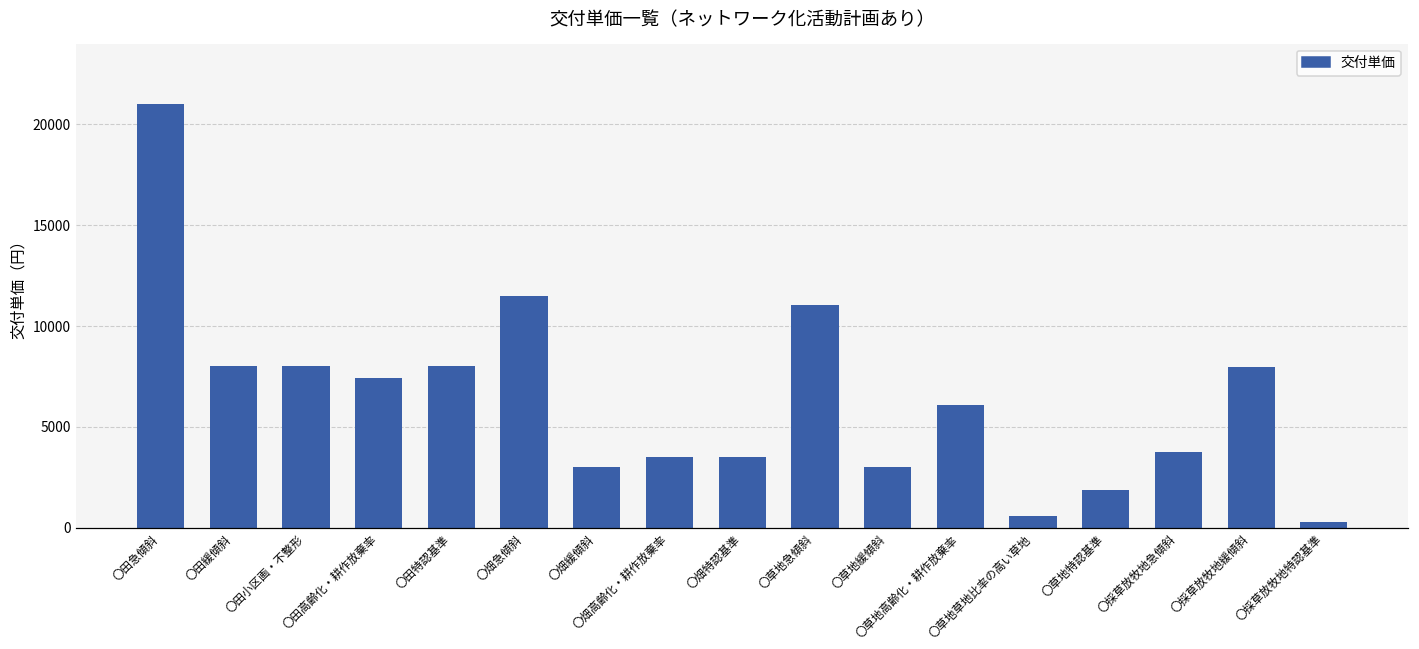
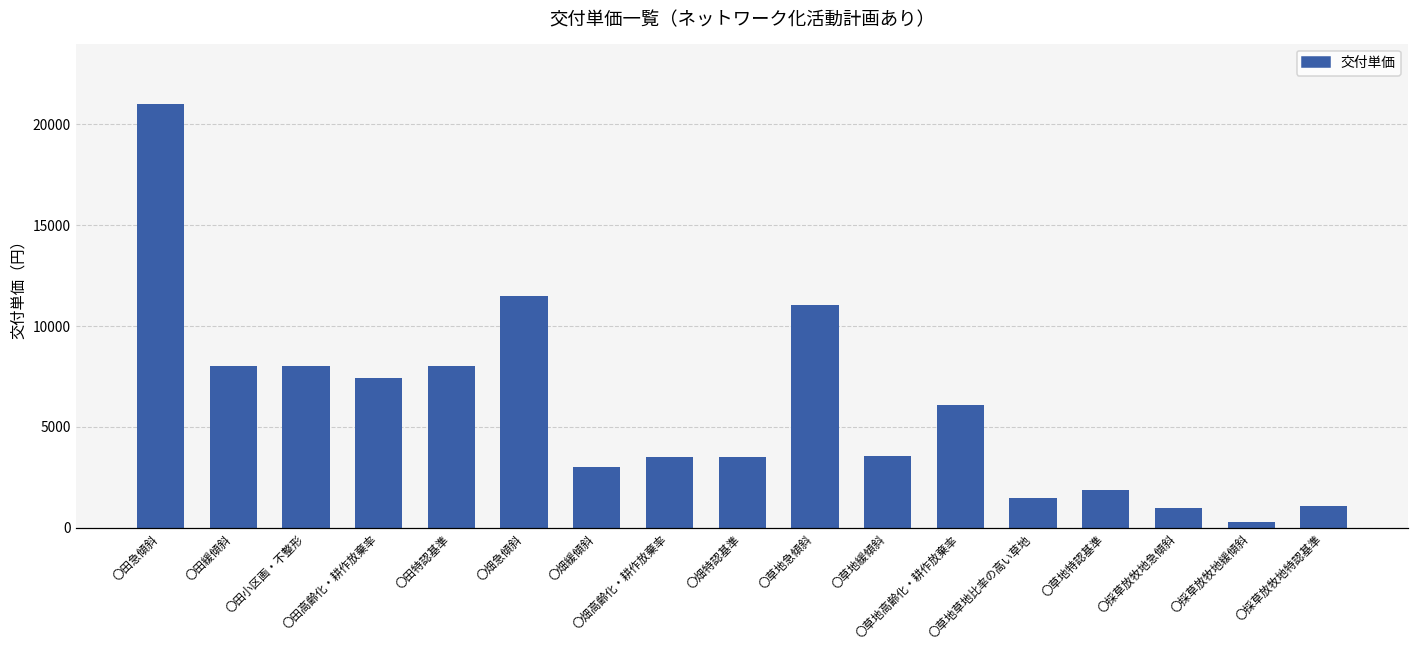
〇草地緩傾斜: 3000 -> 3600
〇草地草地比率の高い草地: 600 -> 1500
〇採草放牧地急傾斜: 3700 -> 1000
〇採草放牧地緩傾斜: 8000 -> 300
〇採草放牧地特認基準: 300 -> 1100
